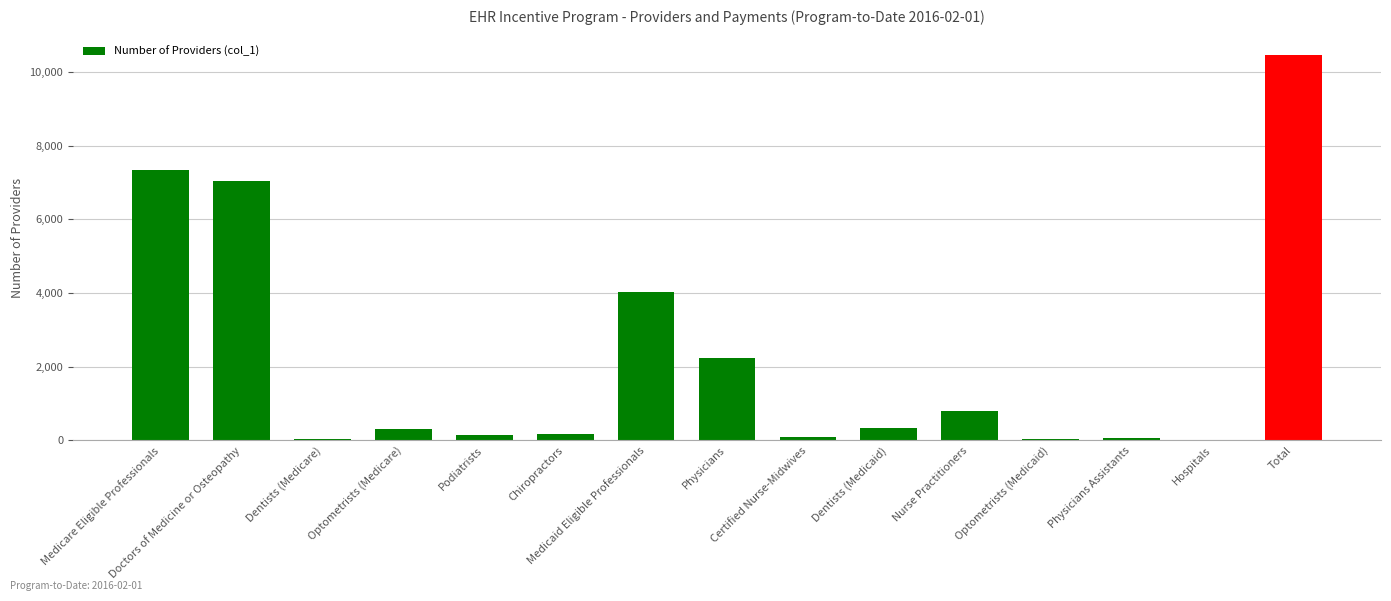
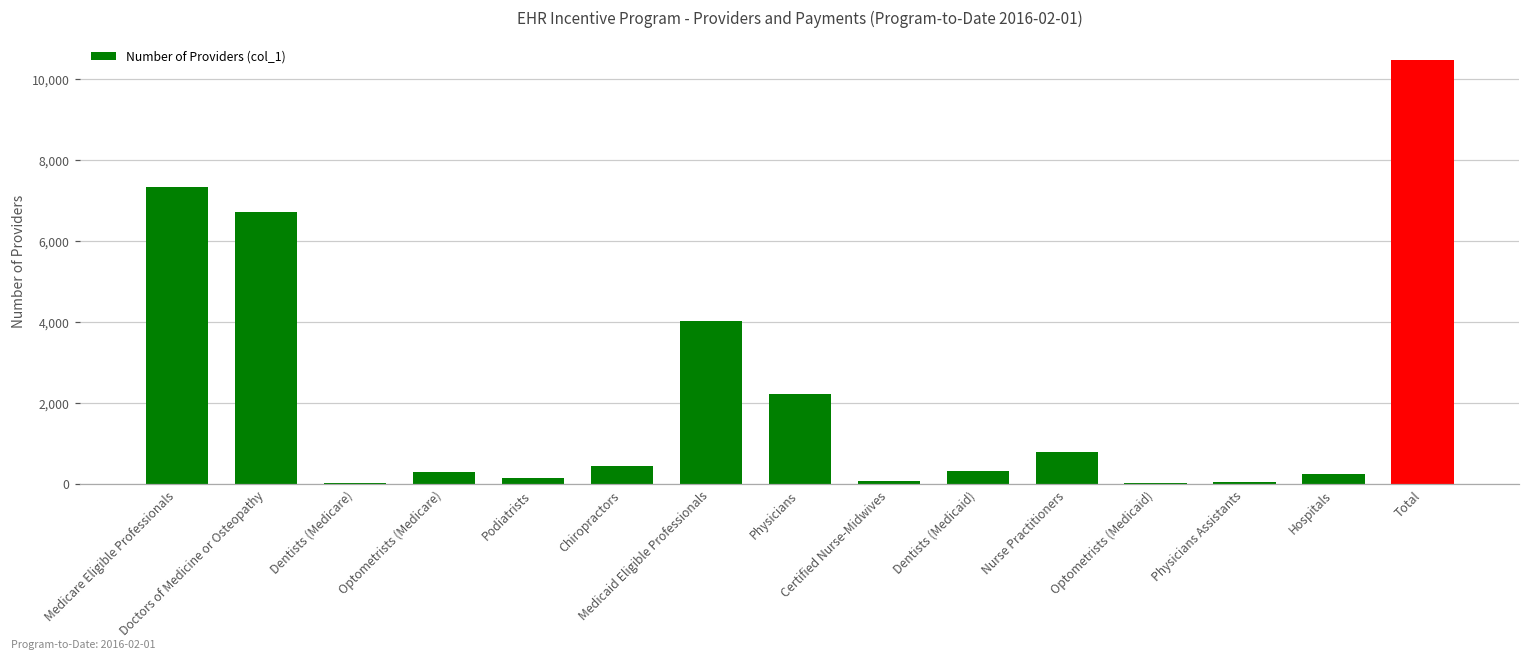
Doctors of Medicine or Osteopathy: 7,100 -> 6,700
Chiropractors: 200 -> 500
Hospitals: 0 -> 300
